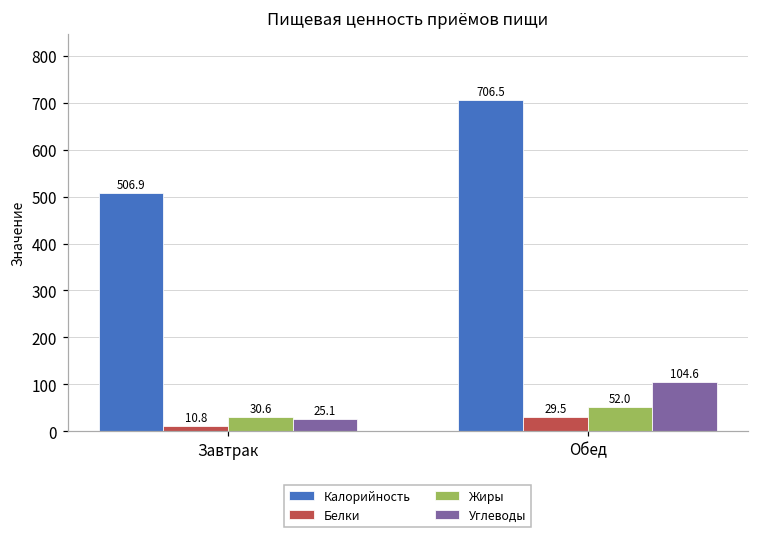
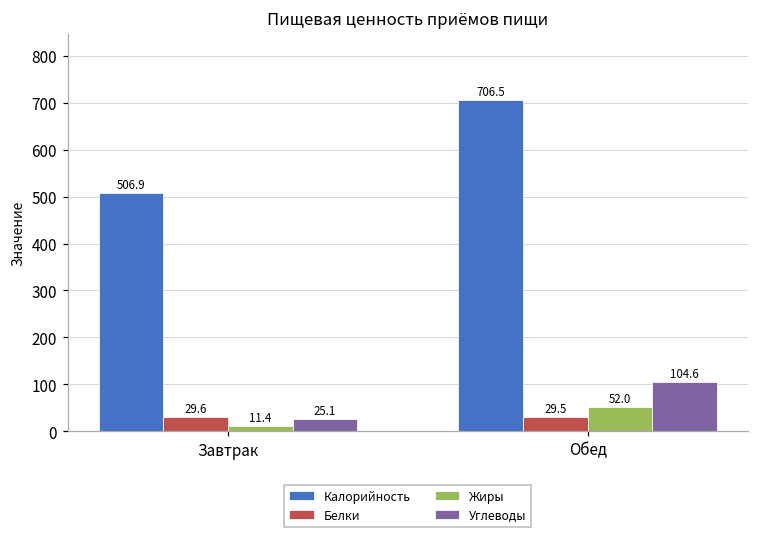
Белки, Завтрак: 10.8 -> 29.6
Жиры, Завтрак: 30.6 -> 11.4
